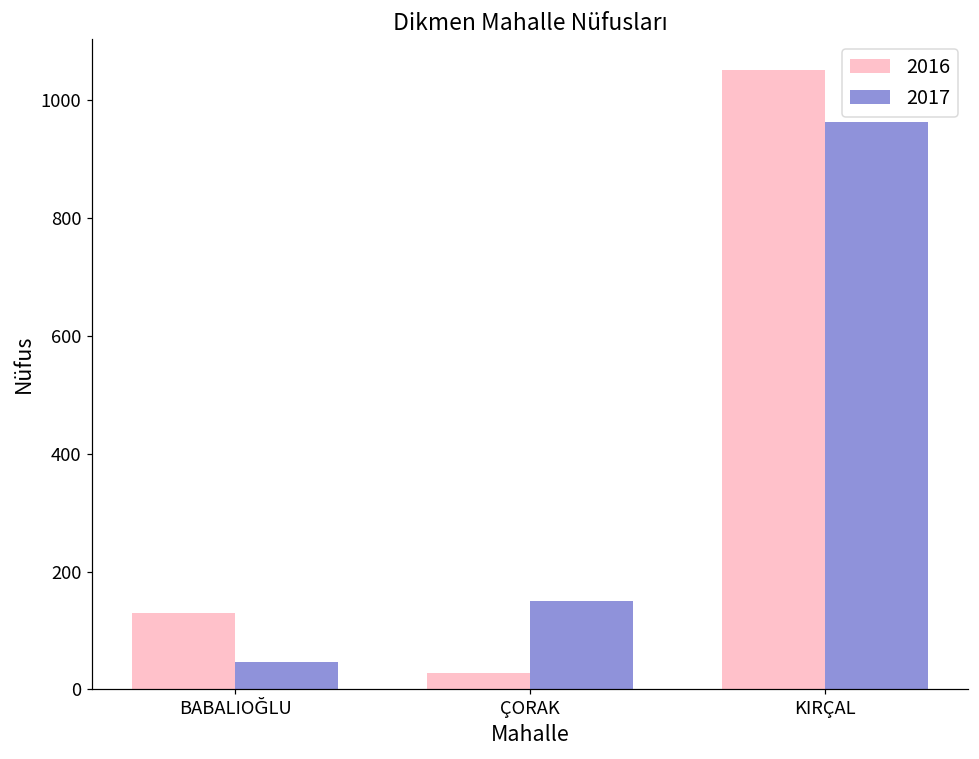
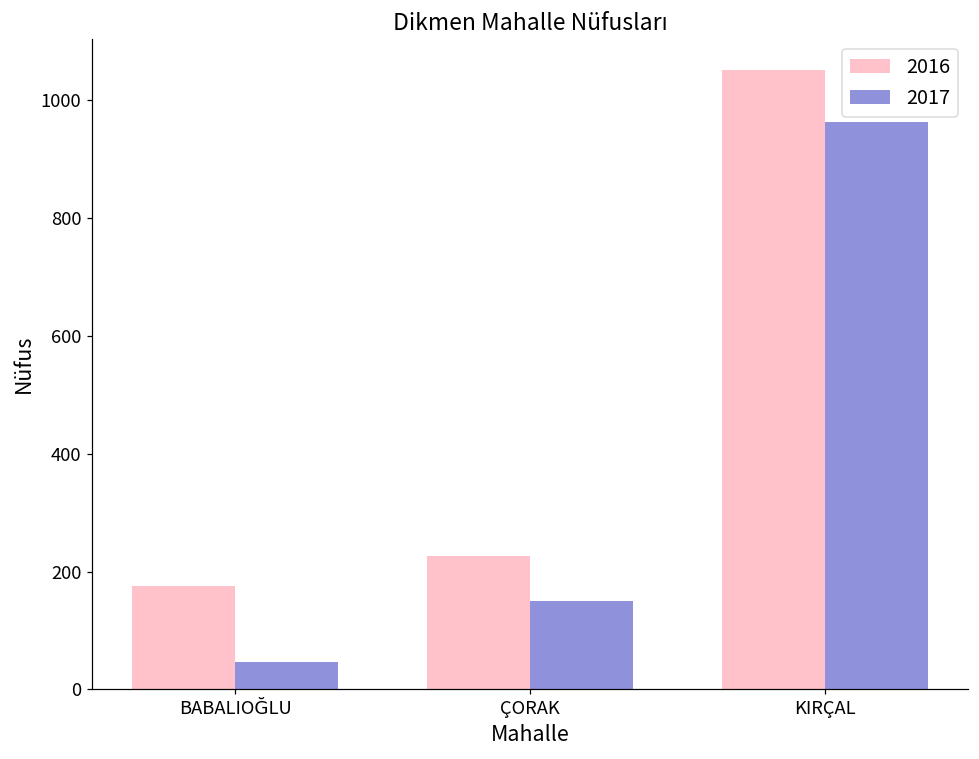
2016, BABALIOĞLU: 130 -> 180
2016, ÇORAK: 30 -> 230
